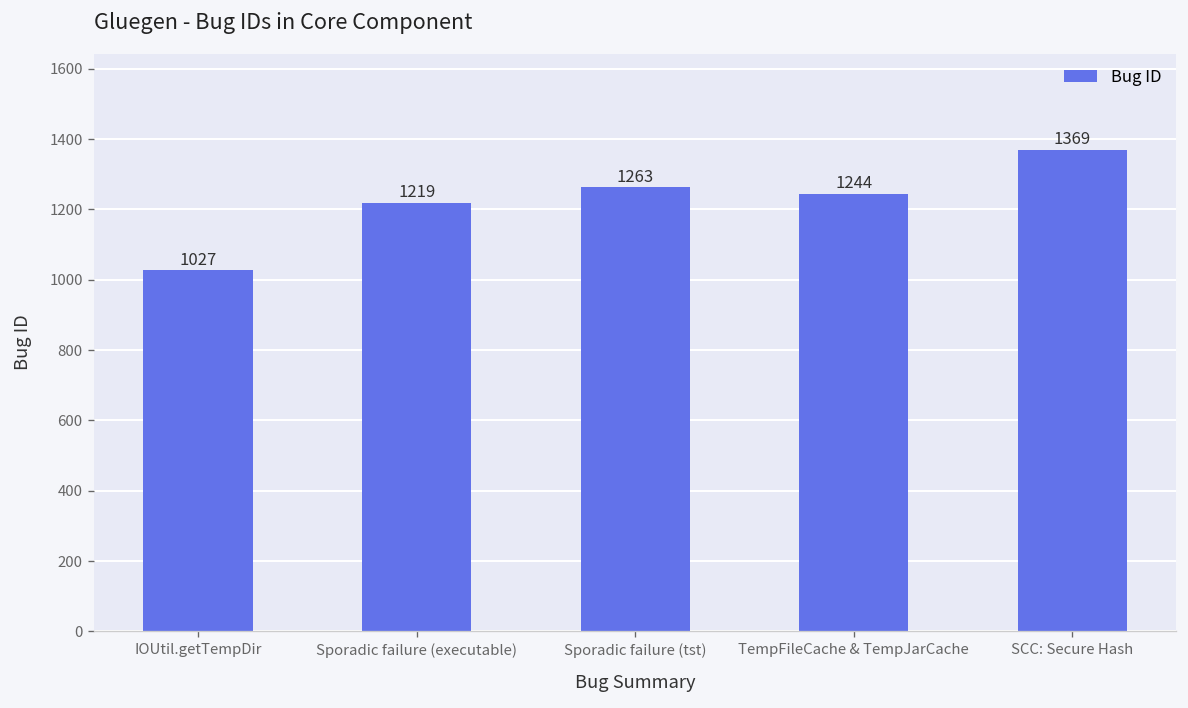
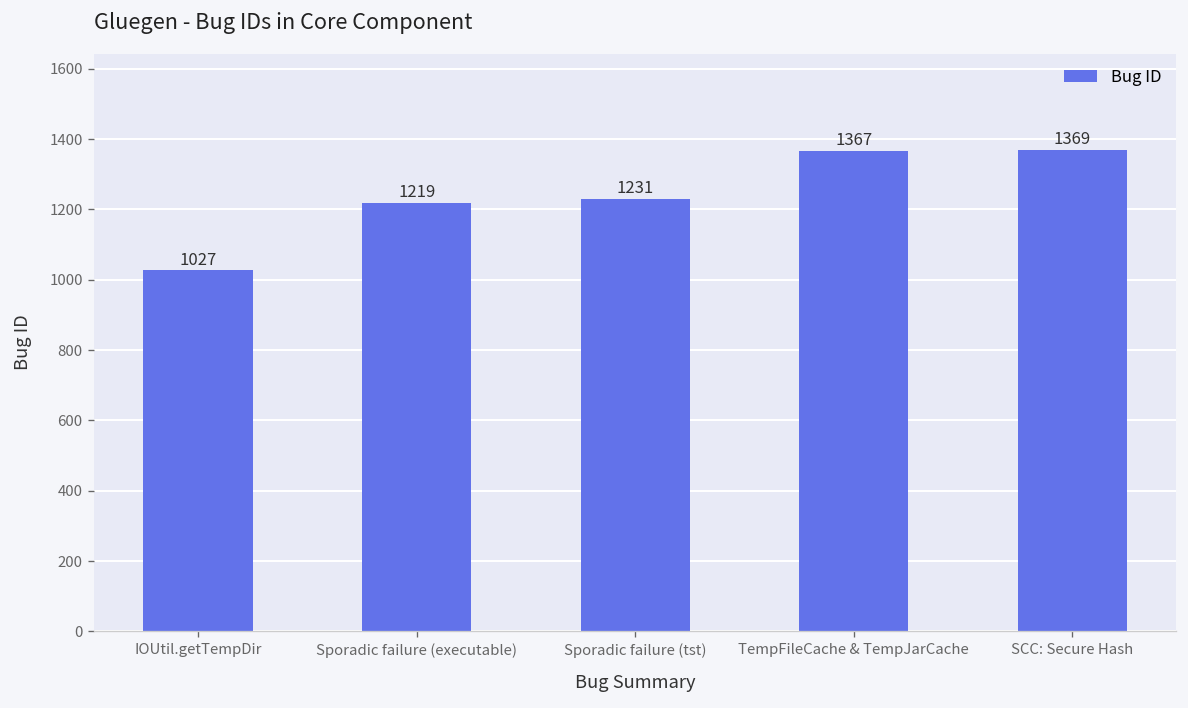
Sporadic failure (tst): 1263 -> 1231
TempFileCache & TempJarCache: 1244 -> 1367
